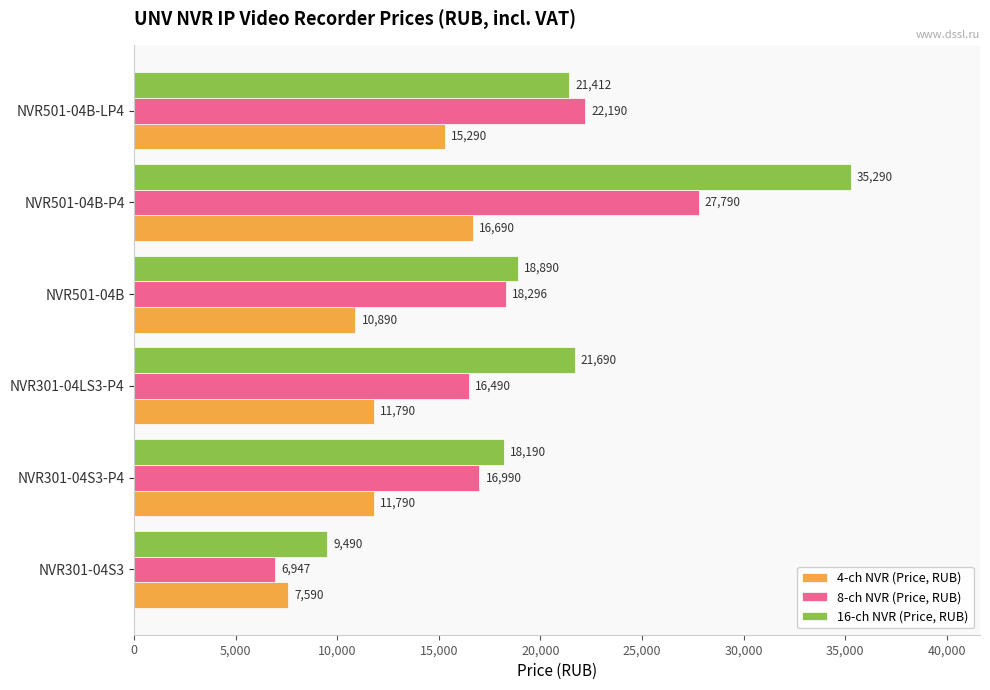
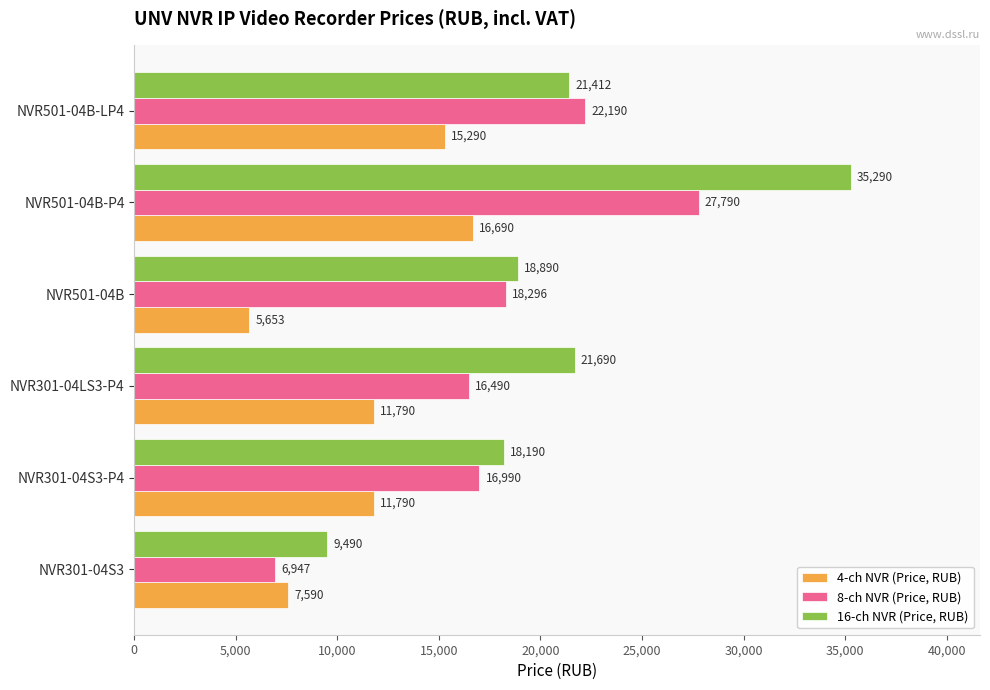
4-ch NVR (Price, RUB), NVR501-04B: 10,890 -> 5,653
